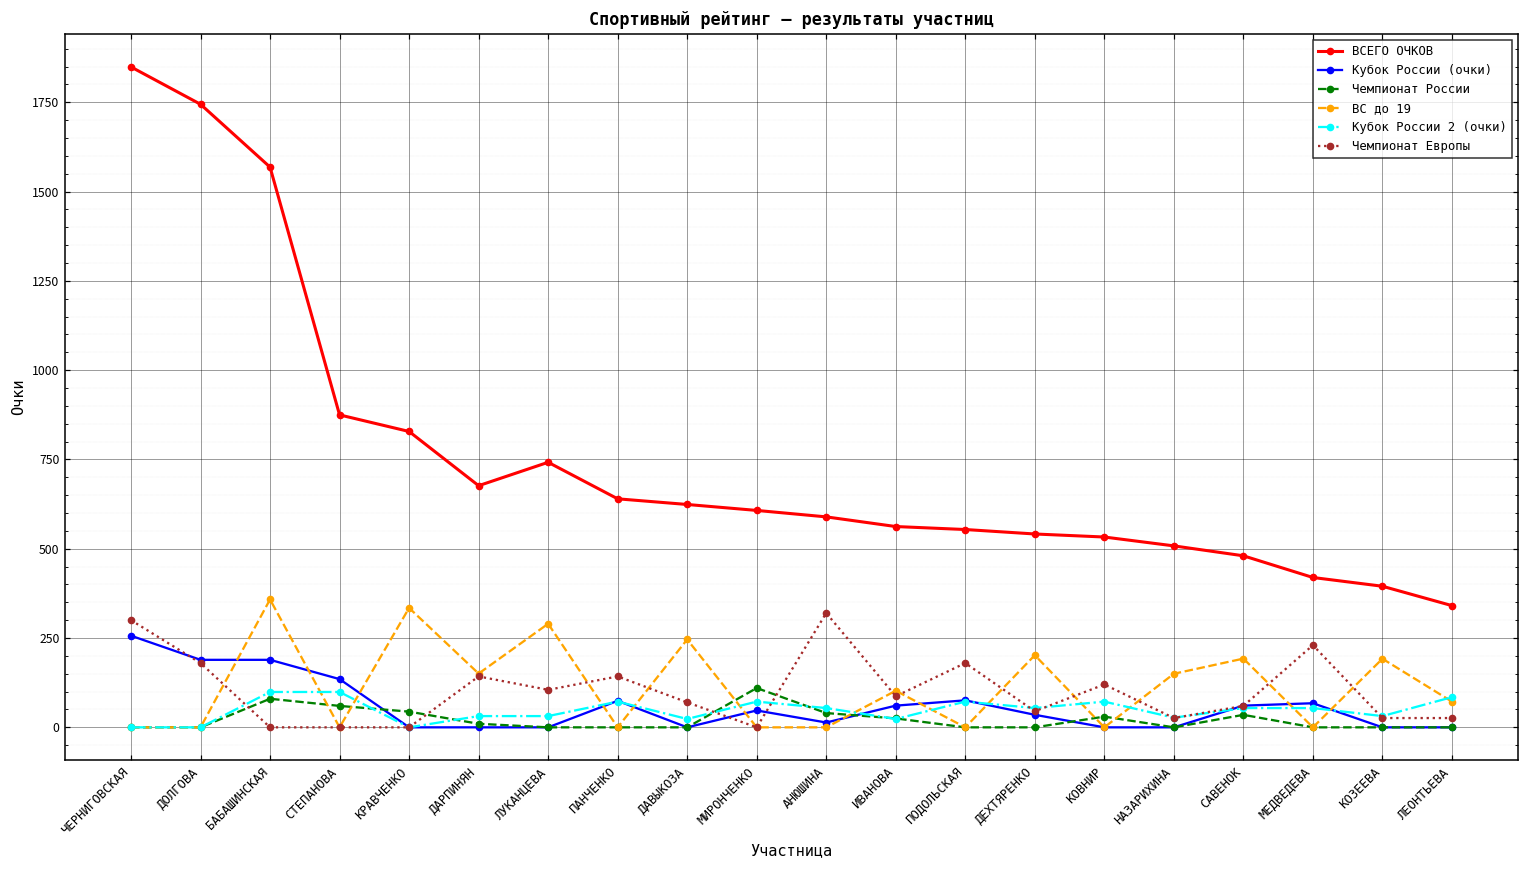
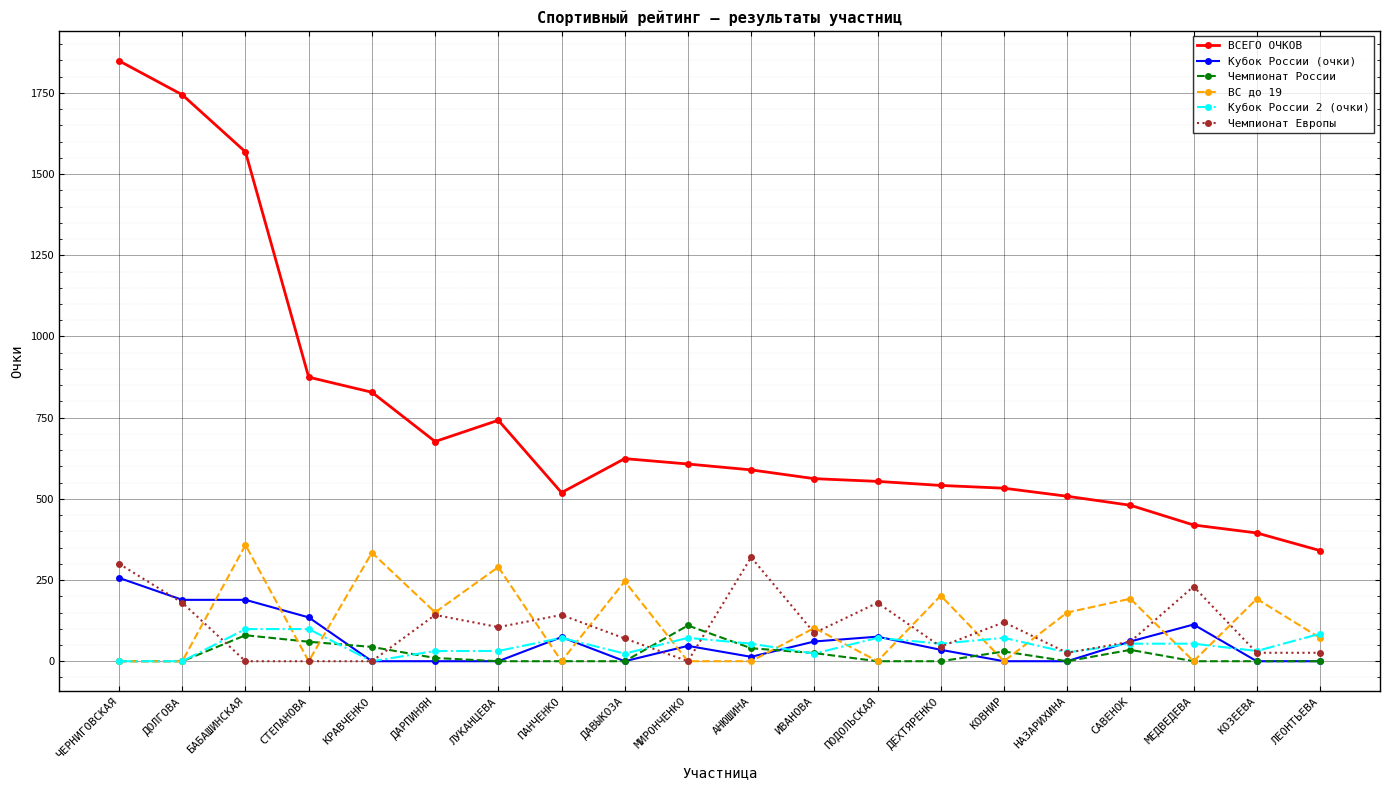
ВСЕГО ОЧКОВ, ПАНЧЕНКО: 640 -> 520
Кубок России (очки), МЕДВЕДЕВА: 70 -> 110
